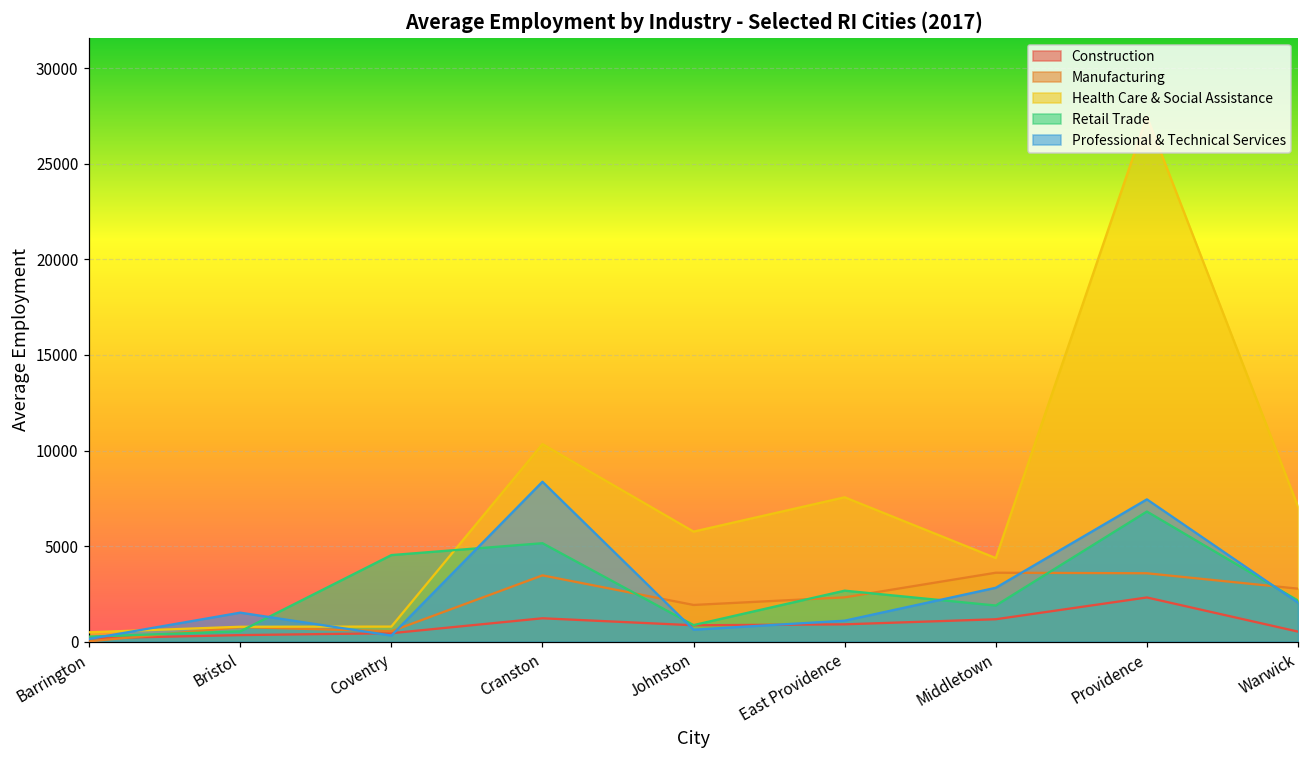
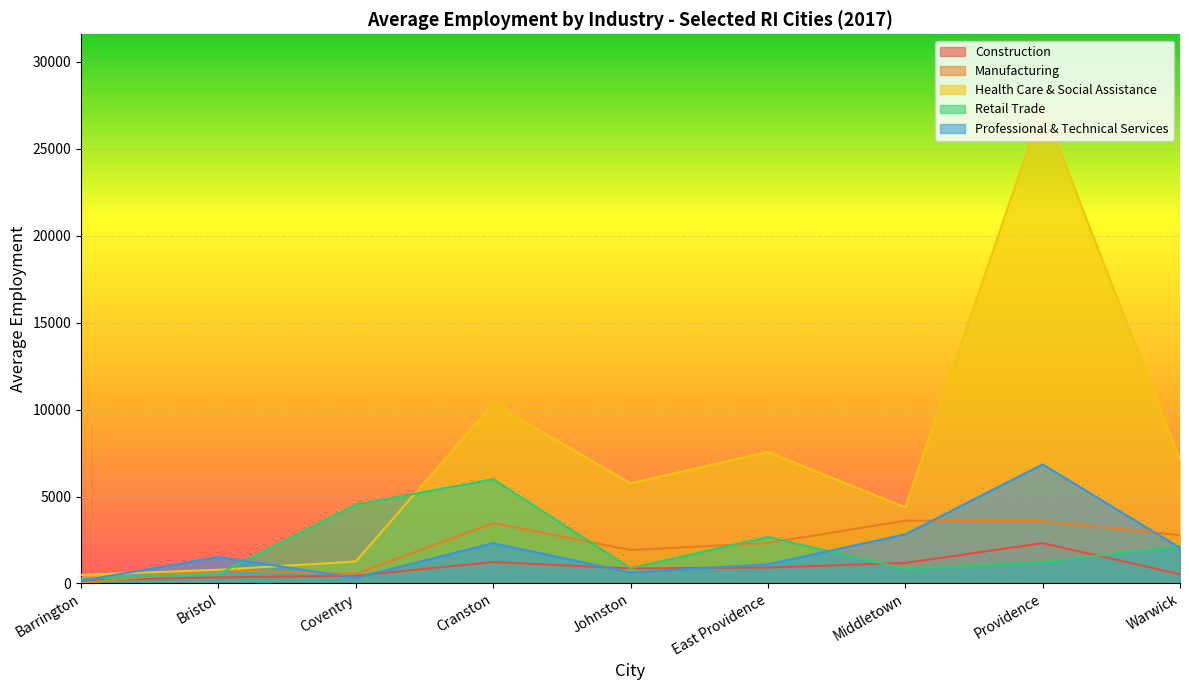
Health Care & Social Assistance, Coventry: 800 -> 1300
Retail Trade, Cranston: 5200 -> 6000
Professional & Technical Services, Cranston: 8400 -> 2300
Retail Trade, Middletown: 1900 -> 800
Retail Trade, Providence: 6800 -> 1200
Professional & Technical Services, Providence: 7400 -> 6800
